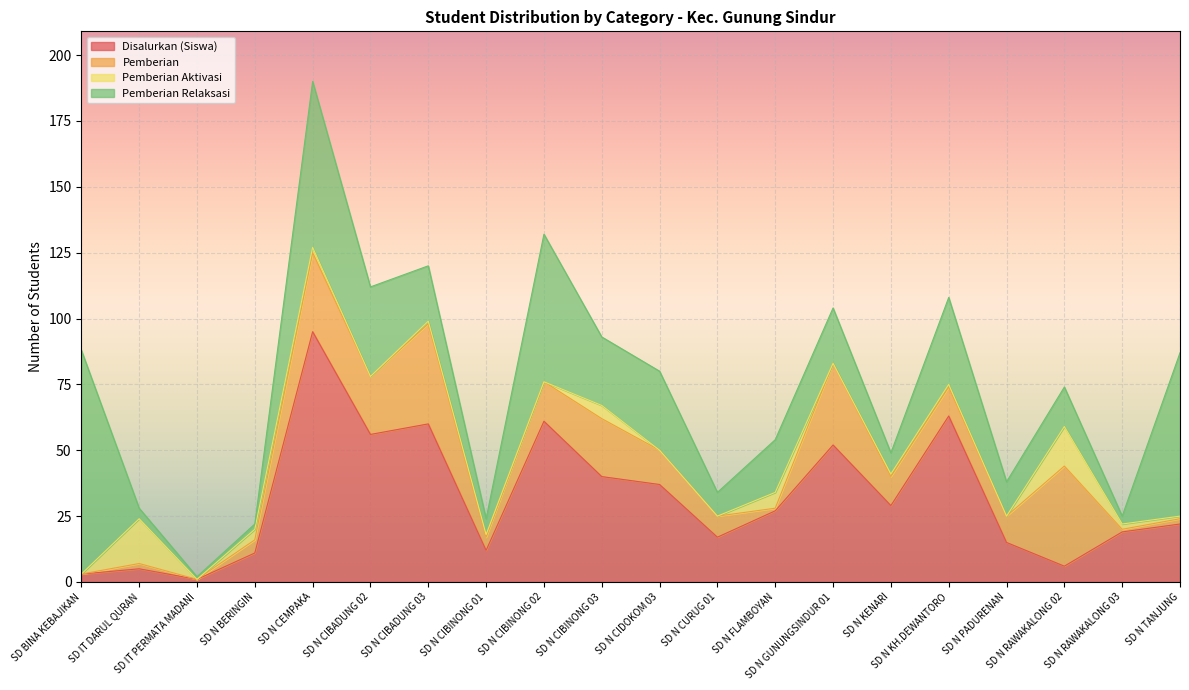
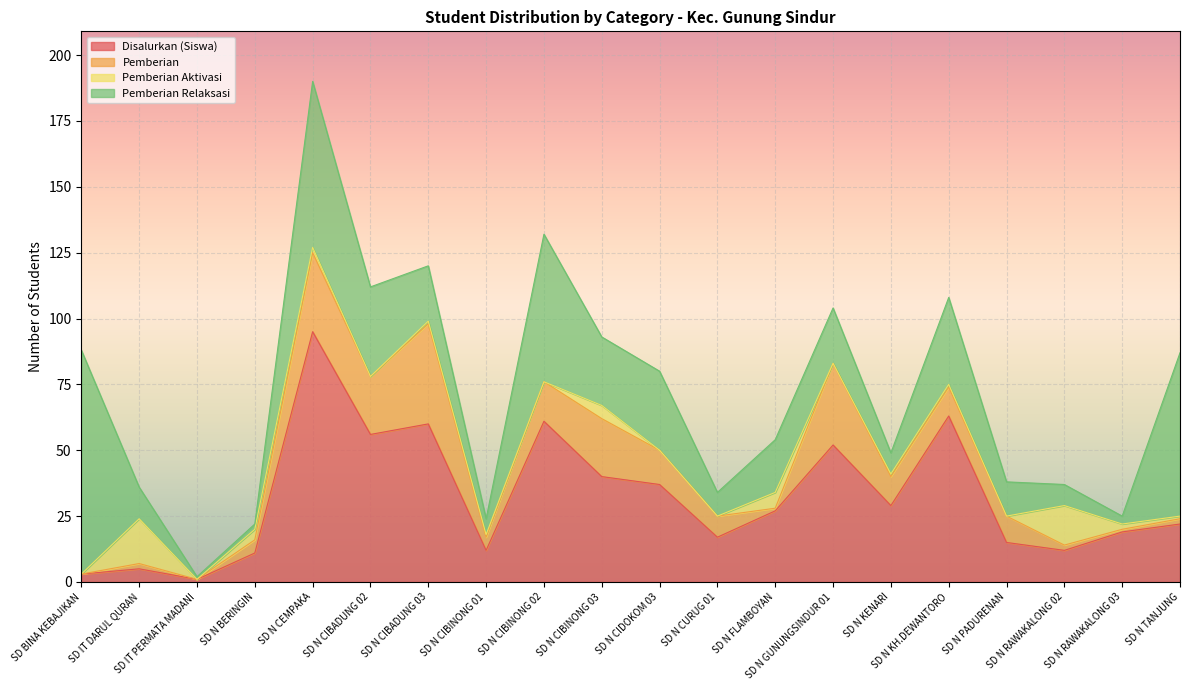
Pemberian Relaksasi, SD IT DARUL QURAN: 4 -> 12
Disalurkan (Siswa), SD N RAWAKALONG 02: 6 -> 12
Pemberian, SD N RAWAKALONG 02: 38 -> 2
Pemberian Relaksasi, SD N RAWAKALONG 02: 15 -> 8
